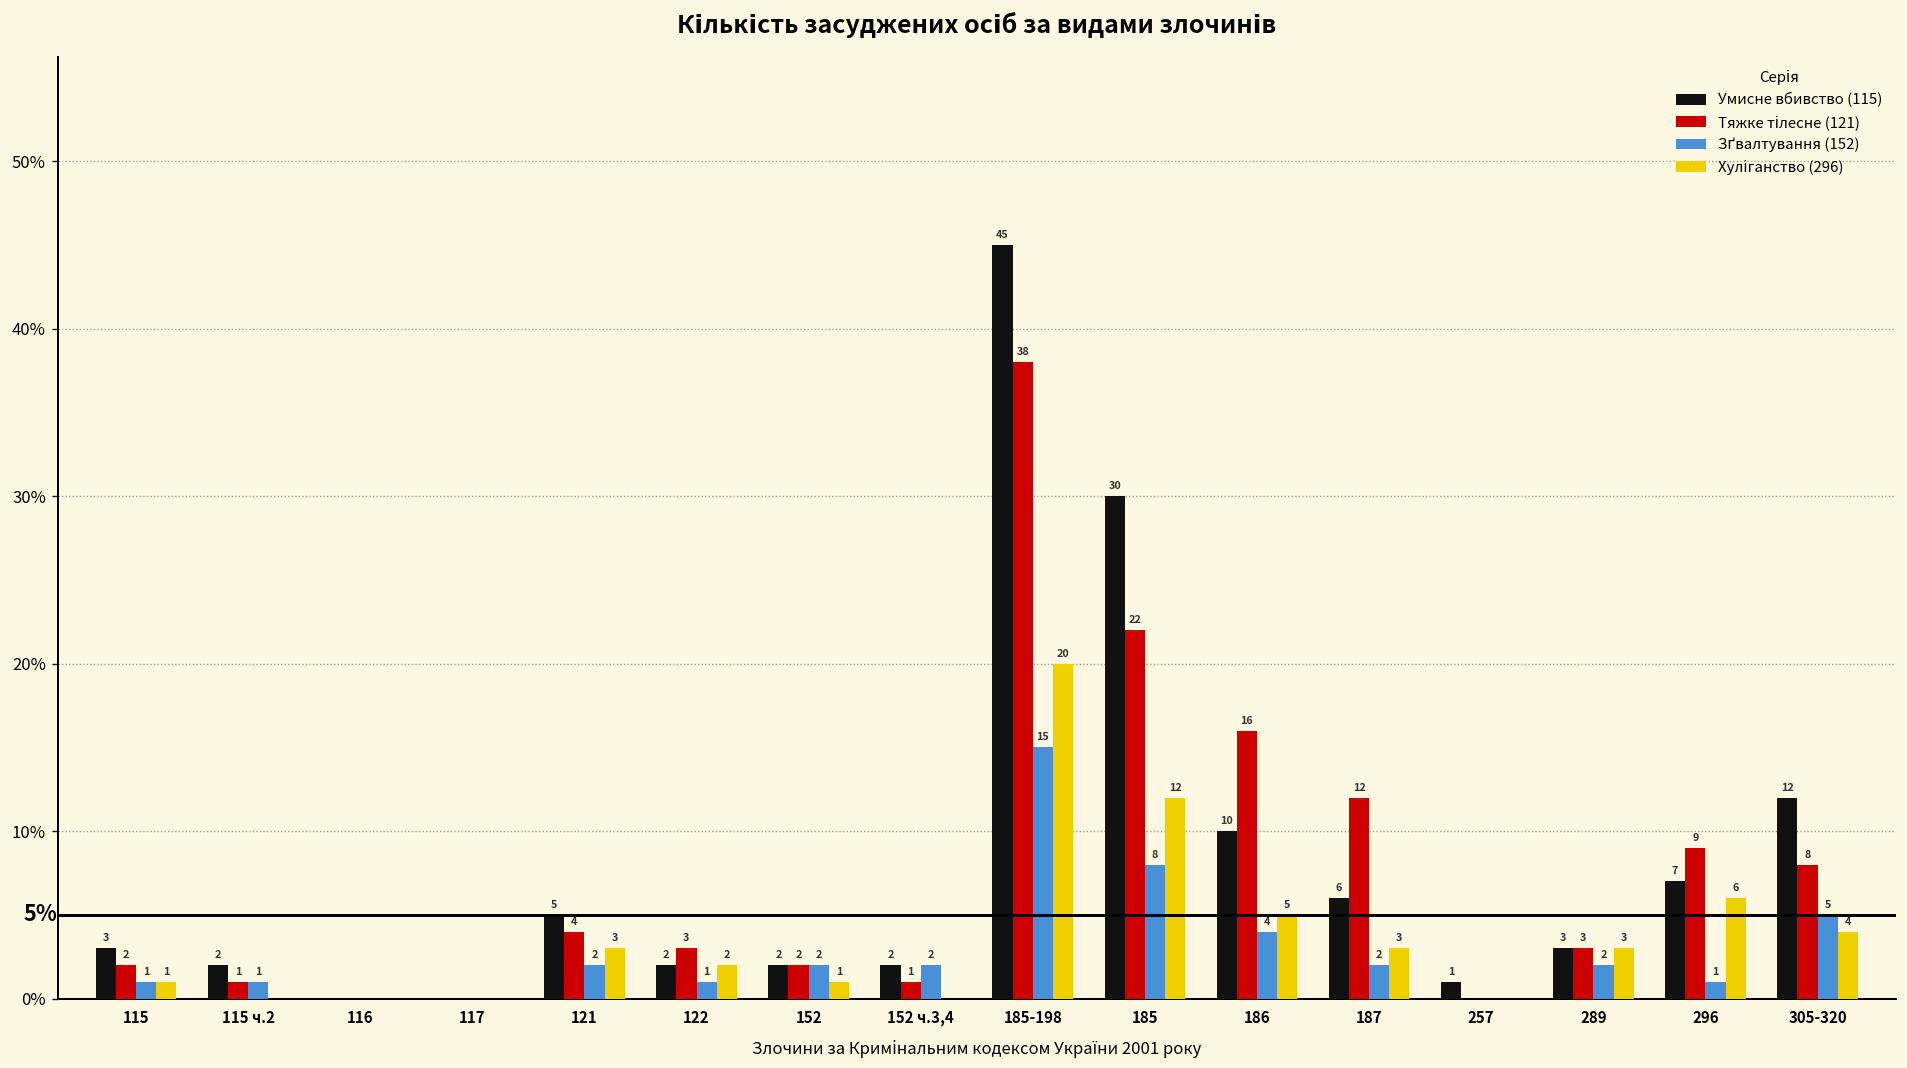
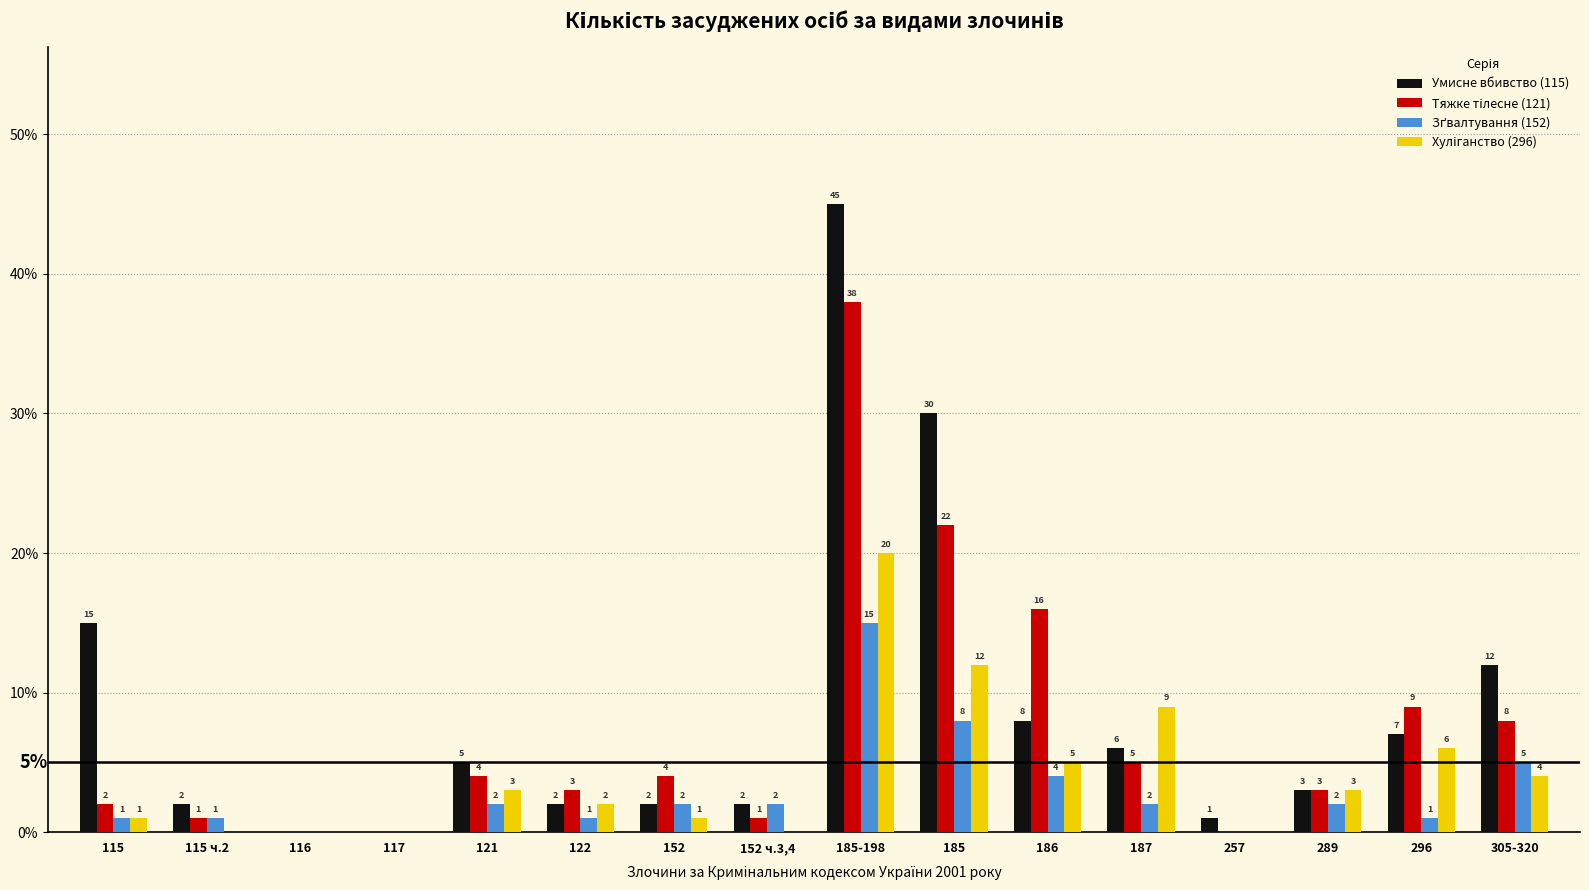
Умисне вбивство (115), 115: 3 -> 15
Тяжке тілесне (121), 152: 2 -> 4
Умисне вбивство (115), 186: 10 -> 8
Тяжке тілесне (121), 187: 12 -> 5
Хуліганство (296), 187: 3 -> 9
